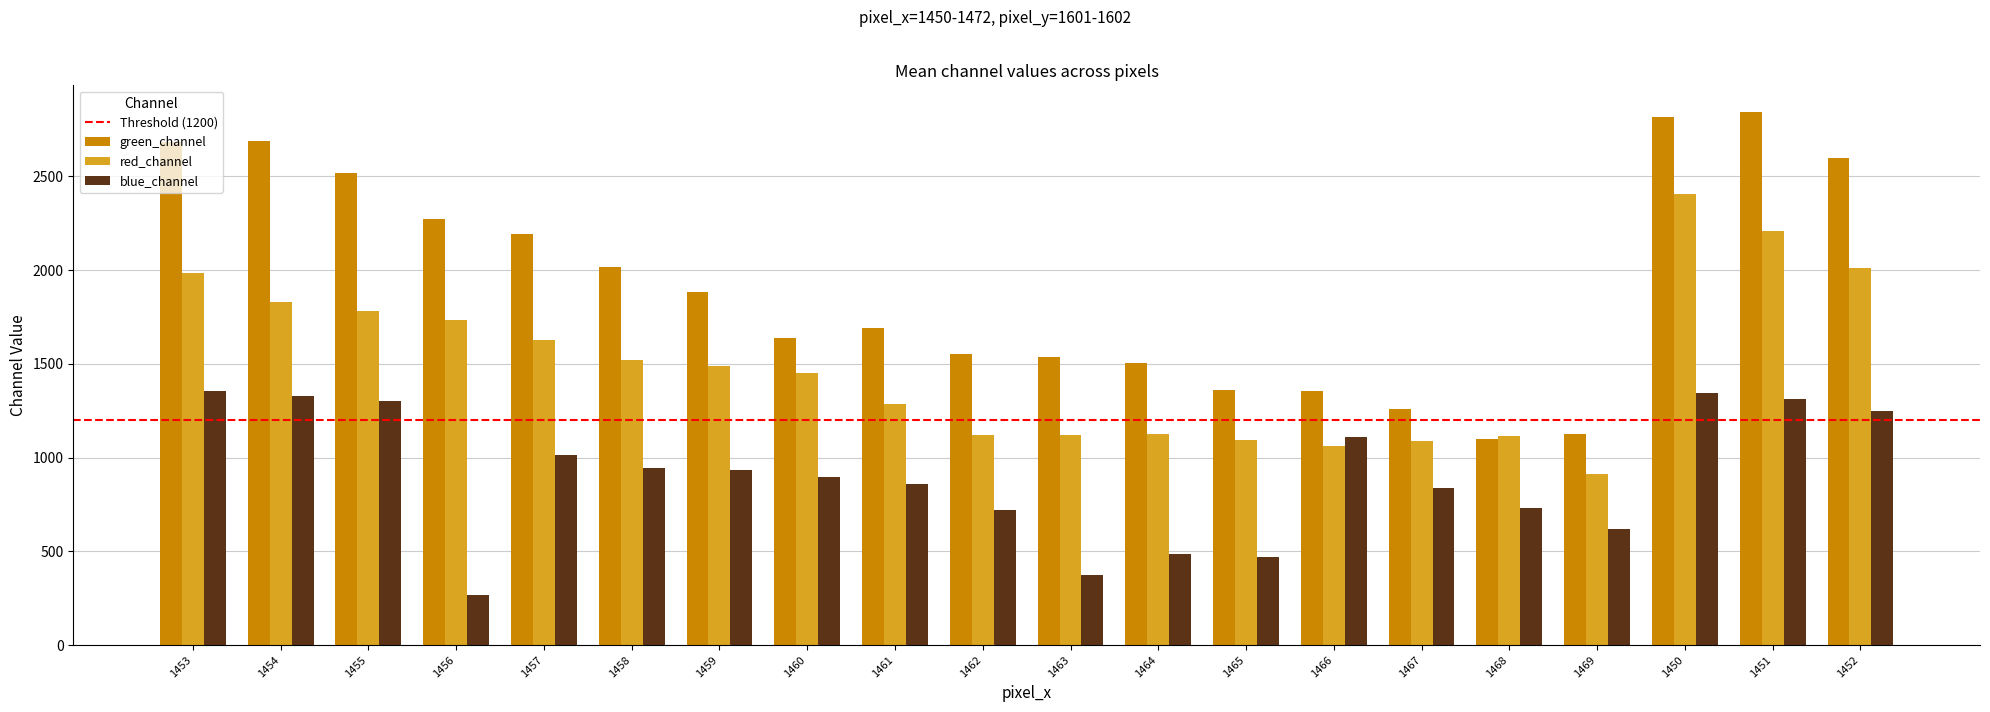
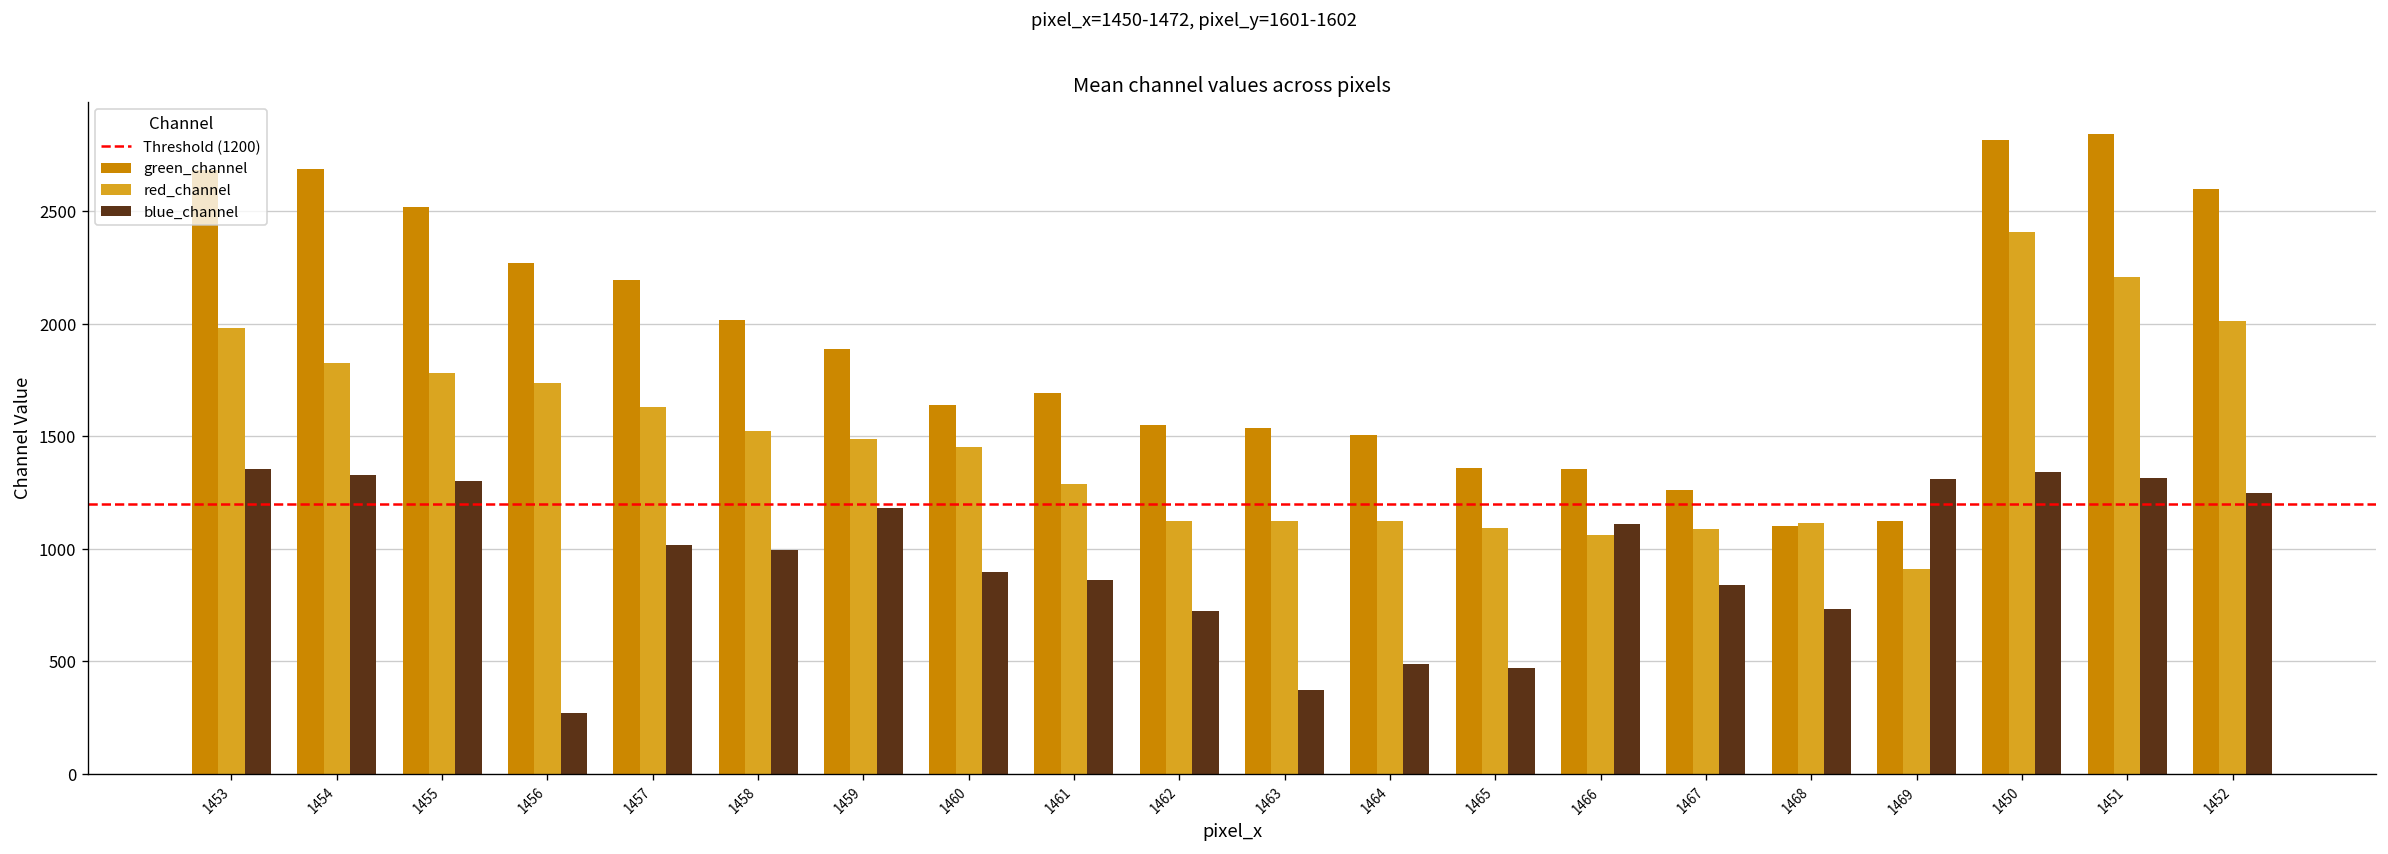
blue_channel, 1458: 940 -> 1000
blue_channel, 1459: 930 -> 1180
blue_channel, 1469: 620 -> 1310
